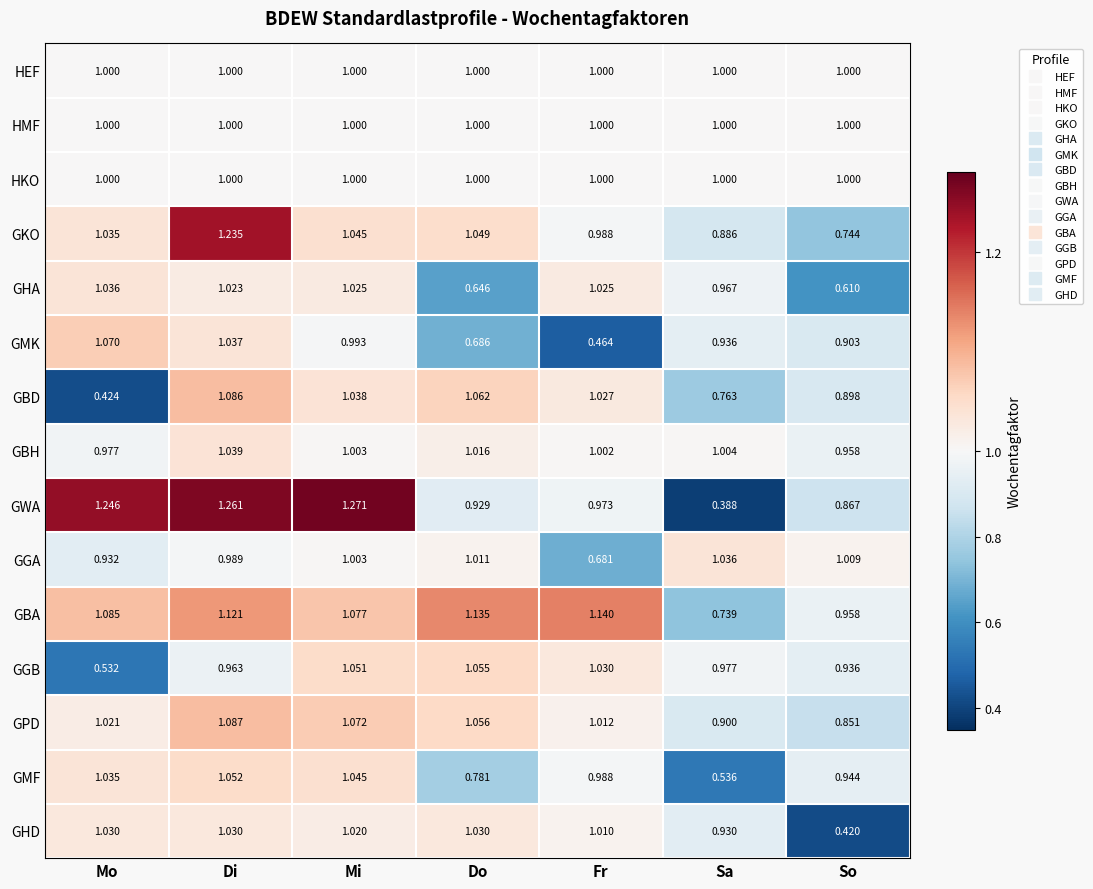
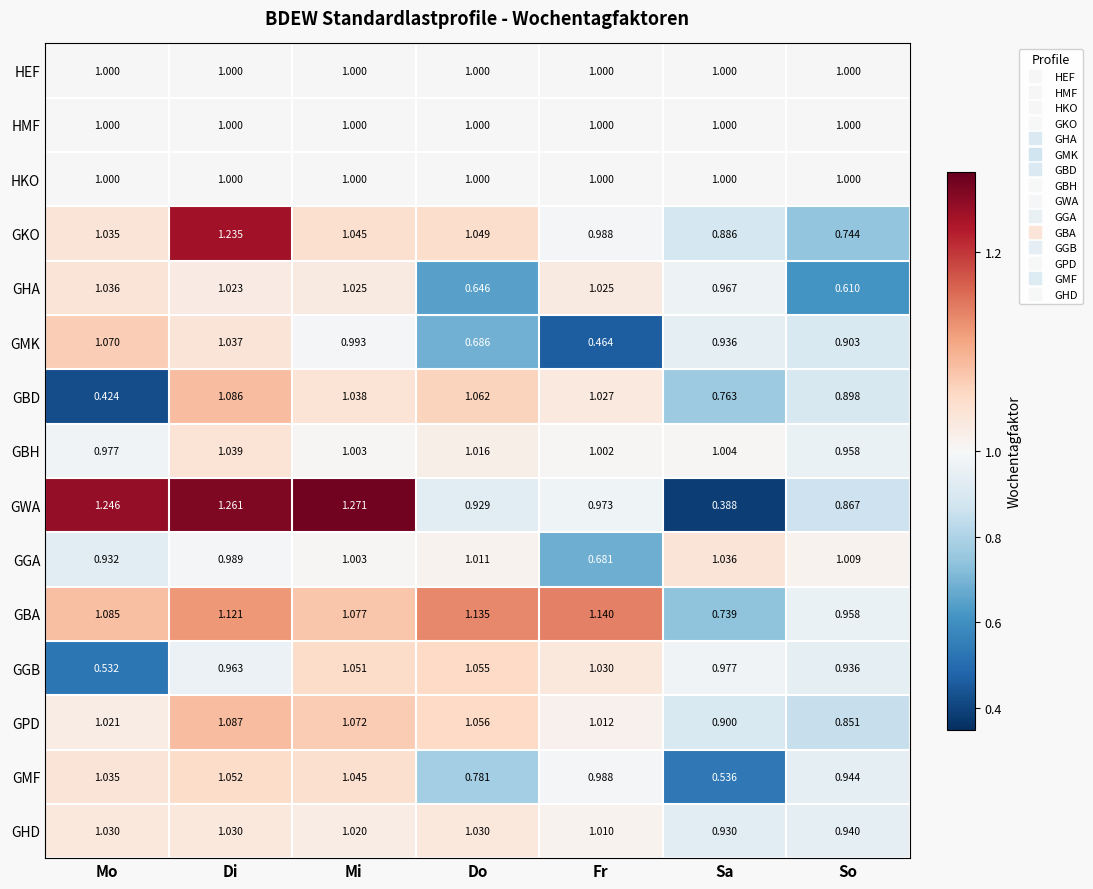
GHD, So: 0.420 -> 0.940
